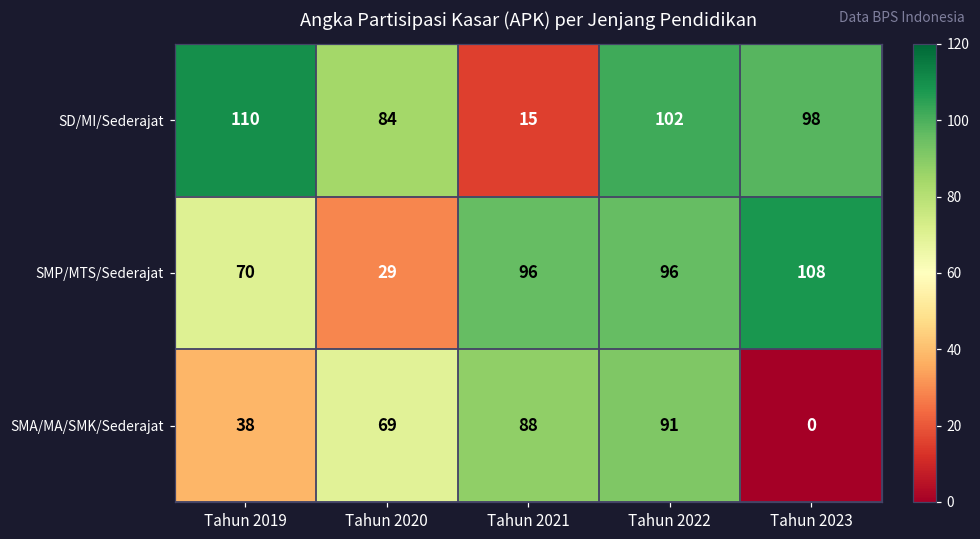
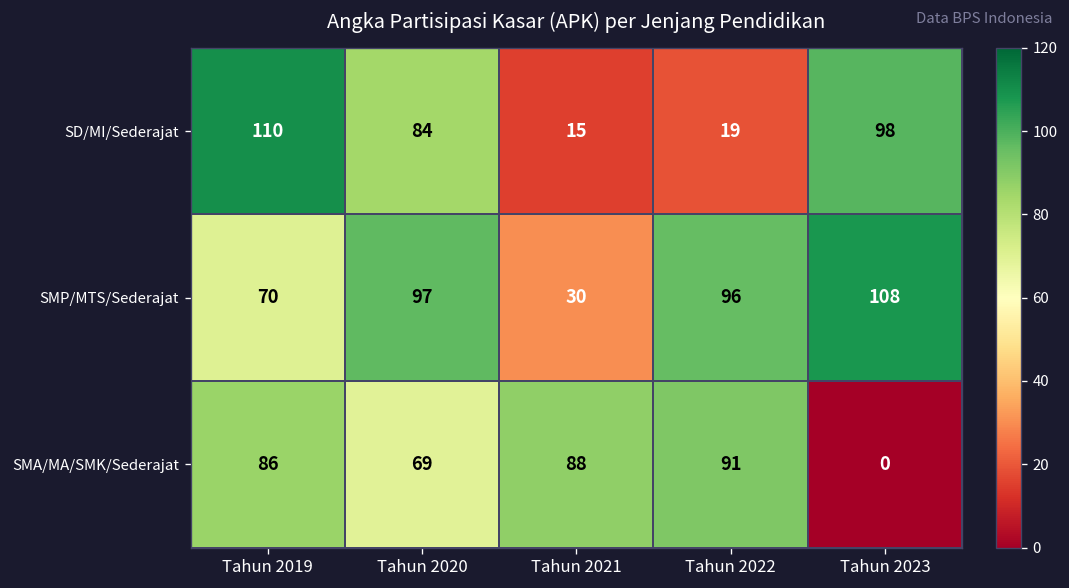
SD/MI/Sederajat, Tahun 2022: 102 -> 19
SMP/MTS/Sederajat, Tahun 2020: 29 -> 97
SMP/MTS/Sederajat, Tahun 2021: 96 -> 30
SMA/MA/SMK/Sederajat, Tahun 2019: 38 -> 86
